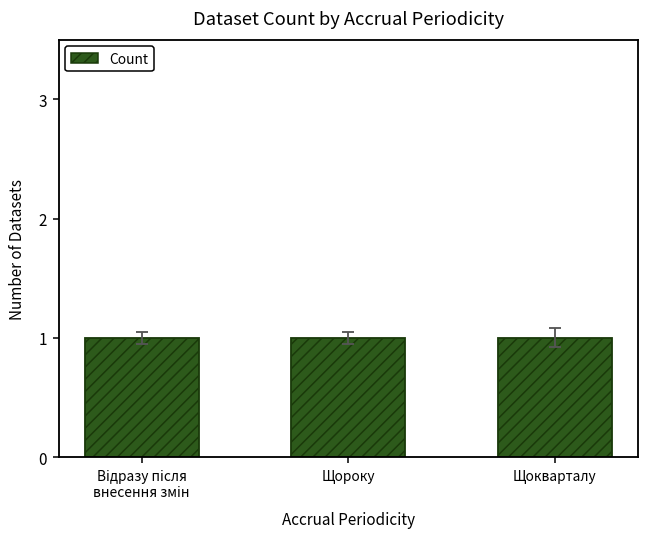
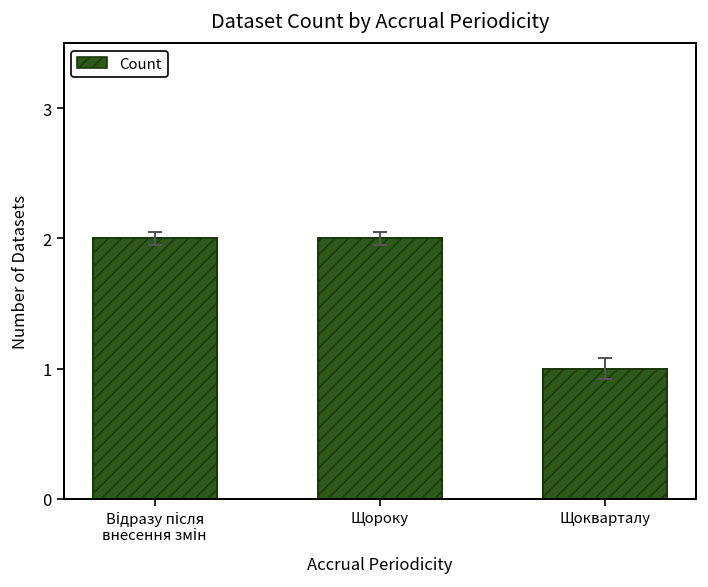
Count, Відразу після внесення змін: 1 -> 2
Count, Щороку: 1 -> 2
